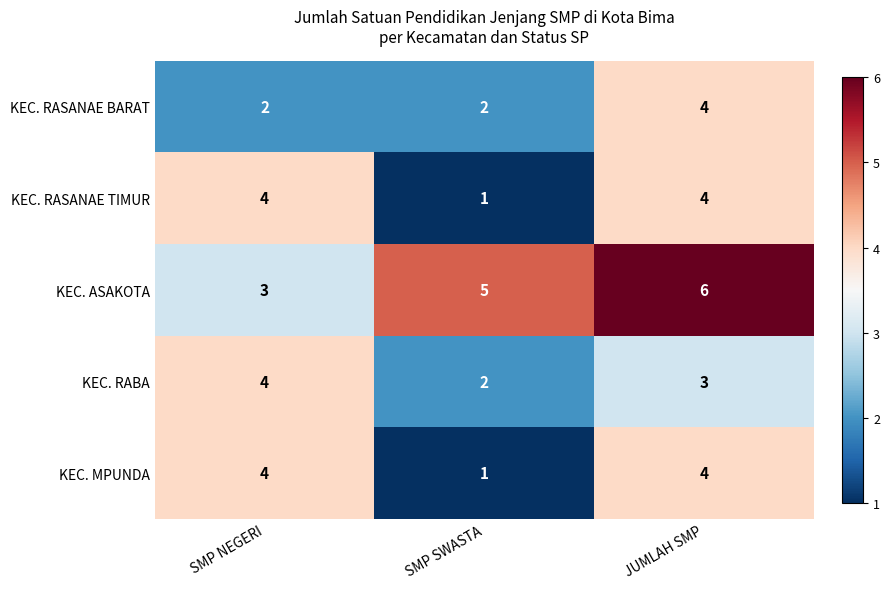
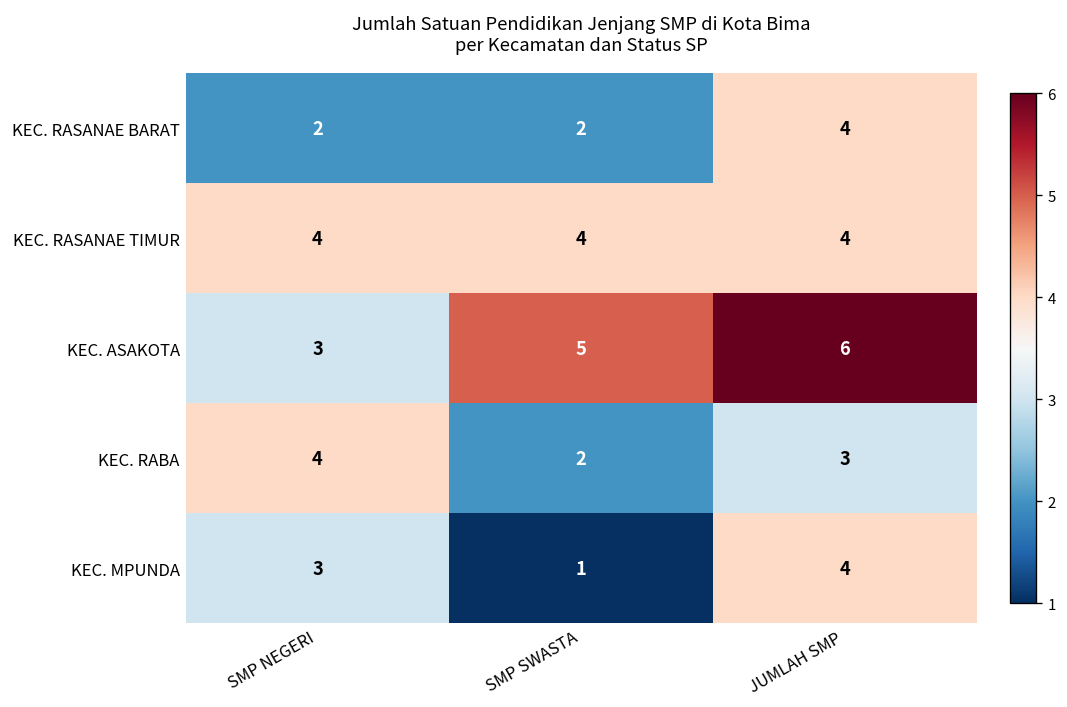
KEC. RASANAE TIMUR, SMP SWASTA: 1 -> 4
KEC. MPUNDA, SMP NEGERI: 4 -> 3
